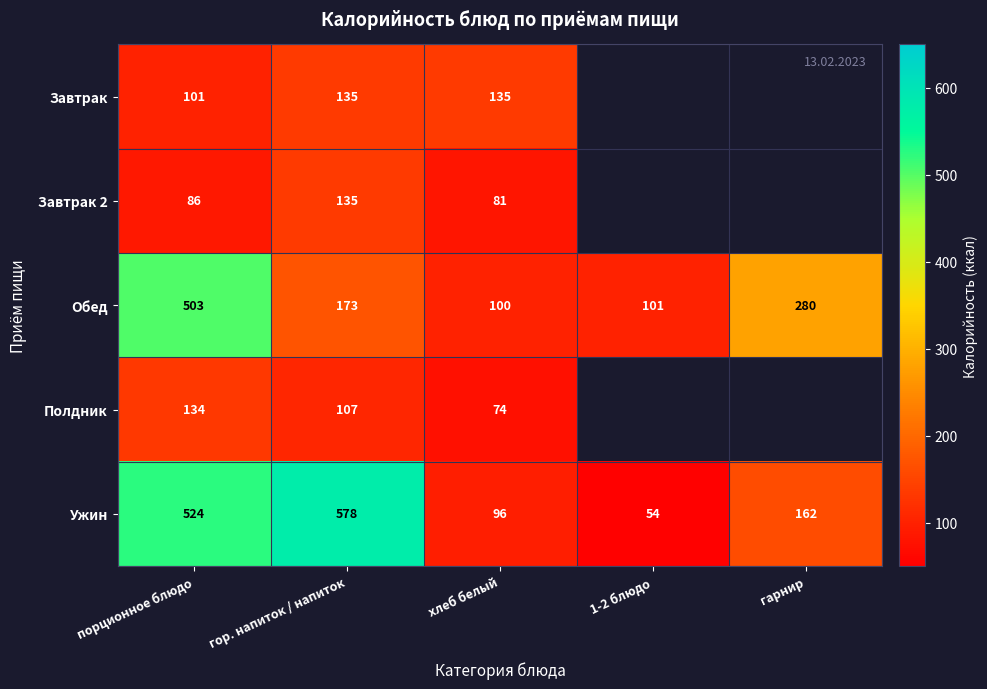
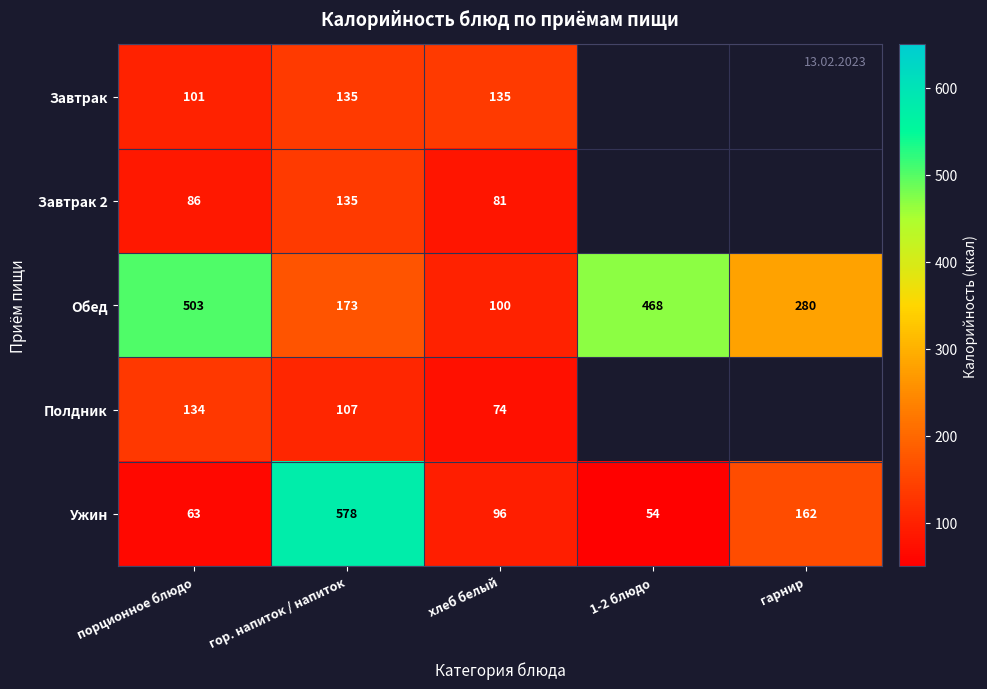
Обед, 1-2 блюдо: 101 -> 468
Ужин, порционное блюдо: 524 -> 63
